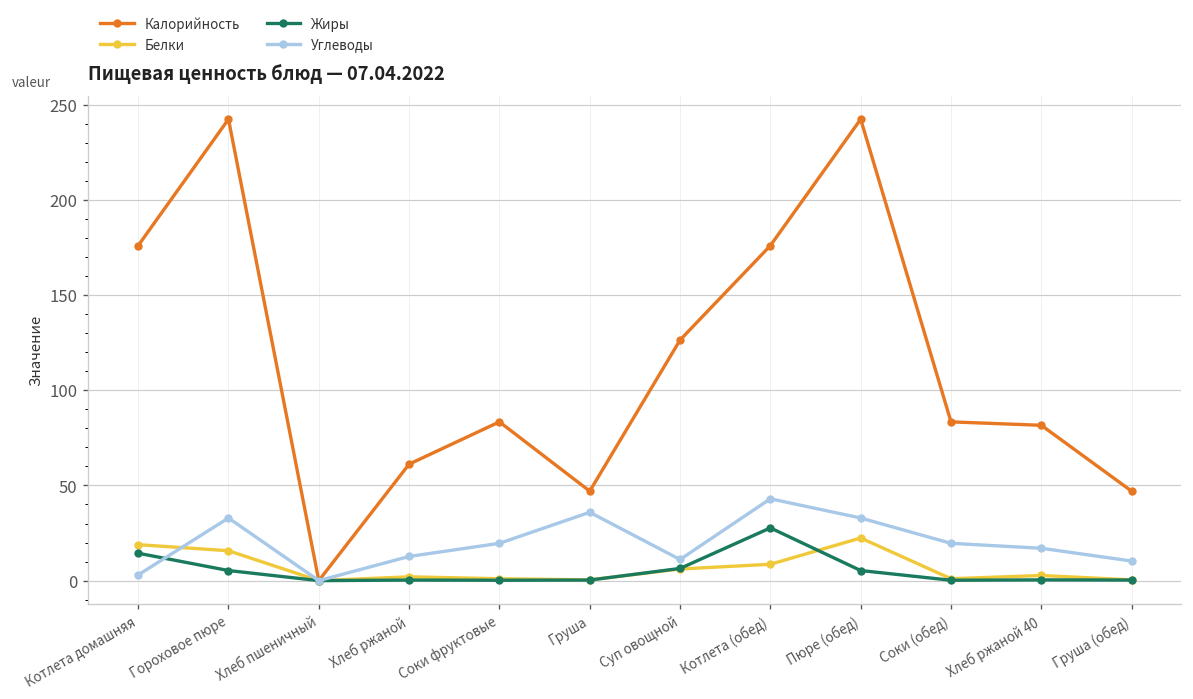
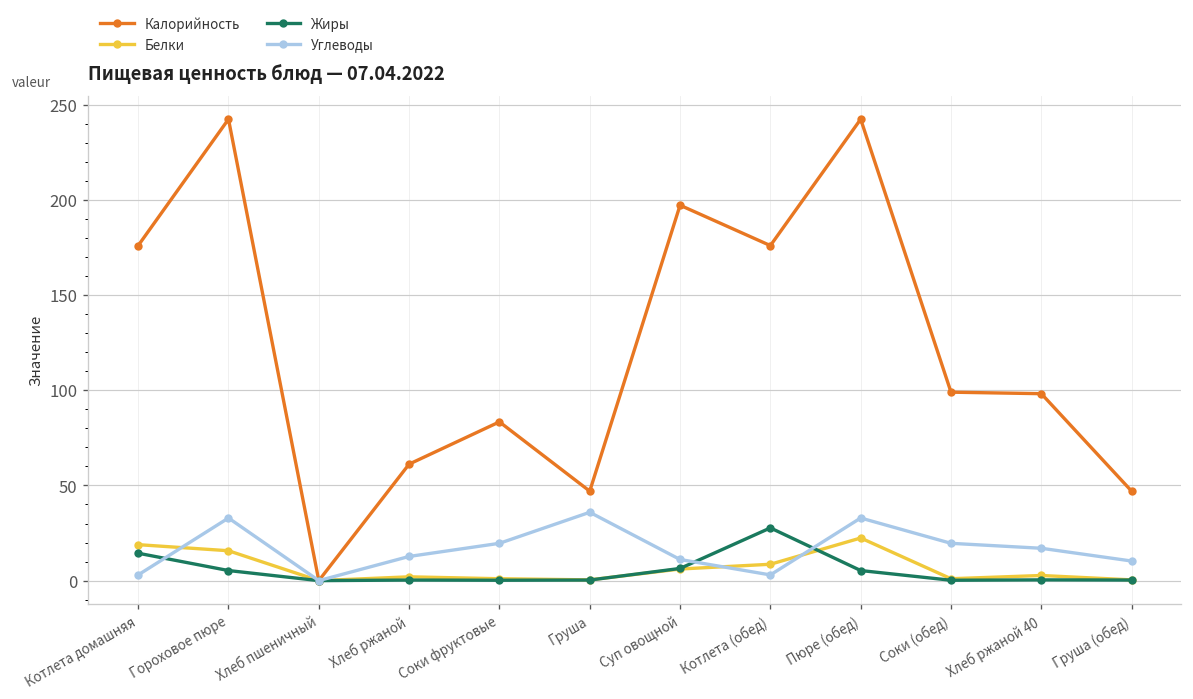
Калорийность, Суп овощной: 126 -> 197
Углеводы, Котлета (обед): 43 -> 3
Калорийность, Соки (обед): 83 -> 99
Калорийность, Хлеб ржаной 40: 82 -> 98
